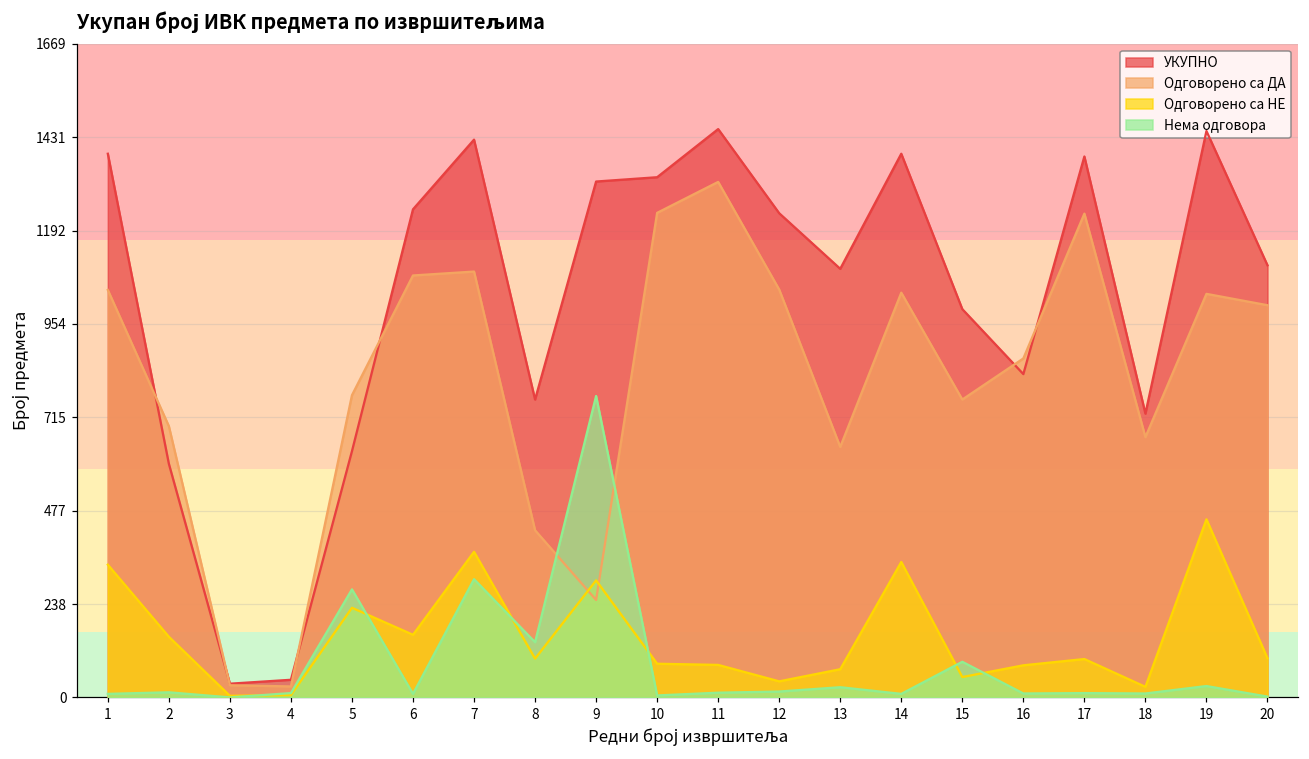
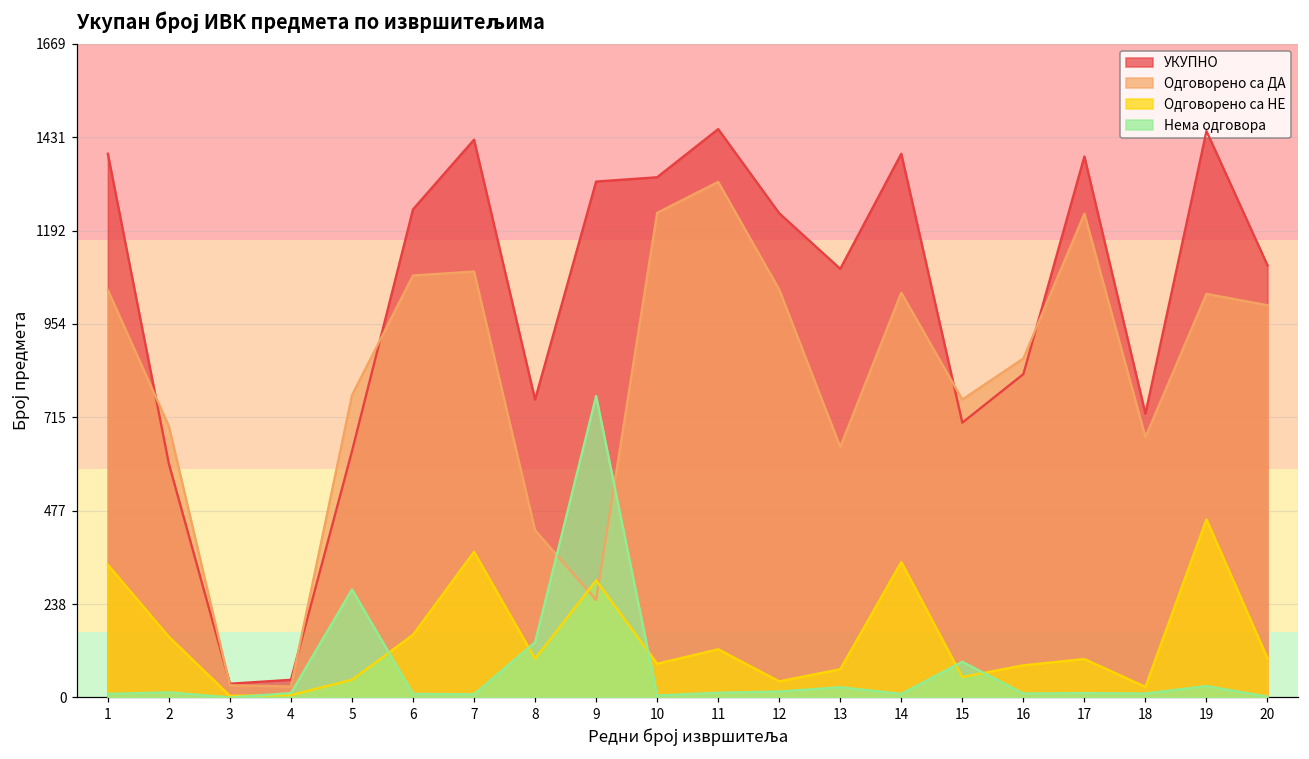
Одговорено са НЕ, 5: 230 -> 50
Нема одговора, 7: 300 -> 10
Одговорено са НЕ, 11: 80 -> 120
УКУПНО, 15: 990 -> 700
